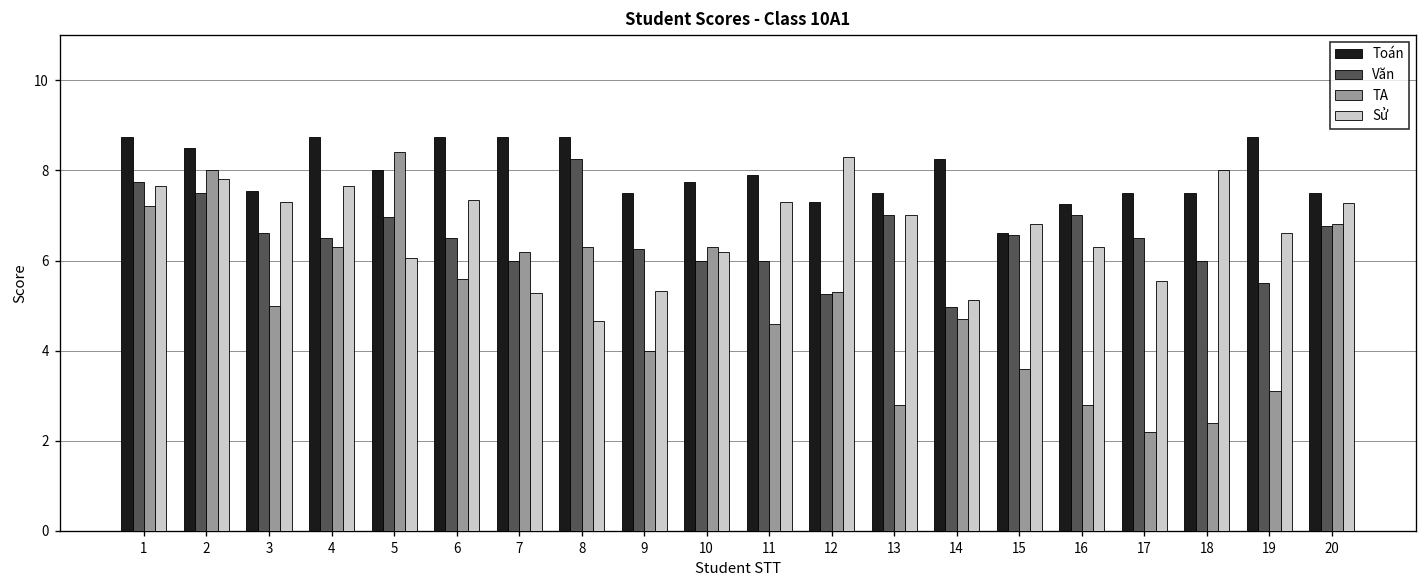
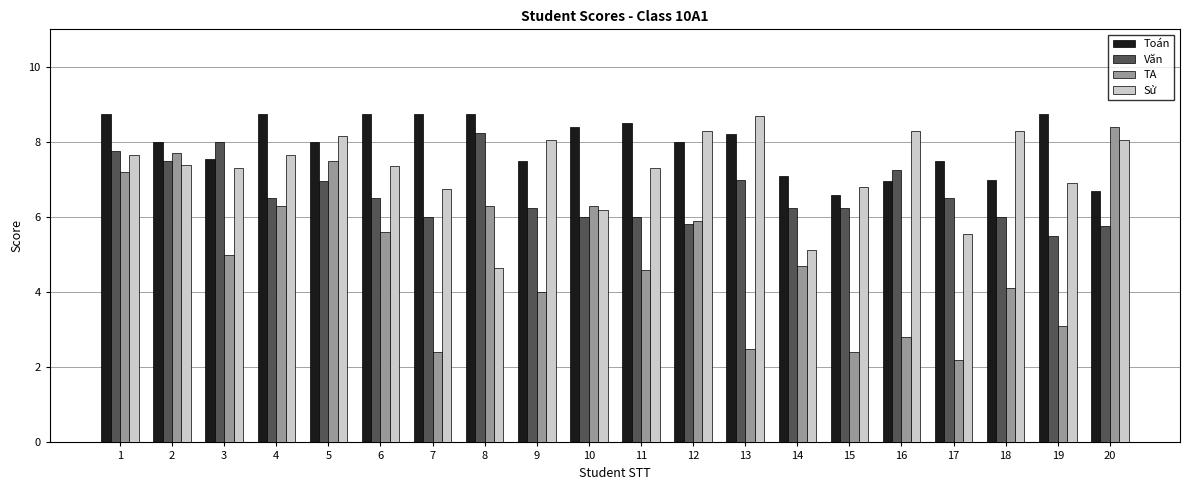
Toán, 2: 8.5 -> 8.0
TA, 2: 8.0 -> 7.7
Sử, 2: 7.8 -> 7.4
Văn, 3: 6.6 -> 8.0
TA, 5: 8.4 -> 7.5
Sử, 5: 6.1 -> 8.2
TA, 7: 6.2 -> 2.4
Sử, 7: 5.3 -> 6.8
Sử, 9: 5.3 -> 8.1
Toán, 10: 7.8 -> 8.4
Toán, 11: 7.9 -> 8.5
Toán, 12: 7.3 -> 8.0
Văn, 12: 5.3 -> 5.8
TA, 12: 5.3 -> 5.9
Toán, 13: 7.5 -> 8.2
TA, 13: 2.8 -> 2.5
Sử, 13: 7.0 -> 8.7
Toán, 14: 8.3 -> 7.1
Văn, 14: 5.0 -> 6.3
Văn, 15: 6.6 -> 6.3
TA, 15: 3.6 -> 2.4
Toán, 16: 7.3 -> 7.0
Văn, 16: 7.0 -> 7.3
Sử, 16: 6.3 -> 8.3
Toán, 18: 7.5 -> 7.0
TA, 18: 2.4 -> 4.1
Sử, 18: 8.0 -> 8.3
Sử, 19: 6.6 -> 6.9
Toán, 20: 7.5 -> 6.7
Văn, 20: 6.8 -> 5.8
TA, 20: 6.8 -> 8.4
Sử, 20: 7.3 -> 8.1
